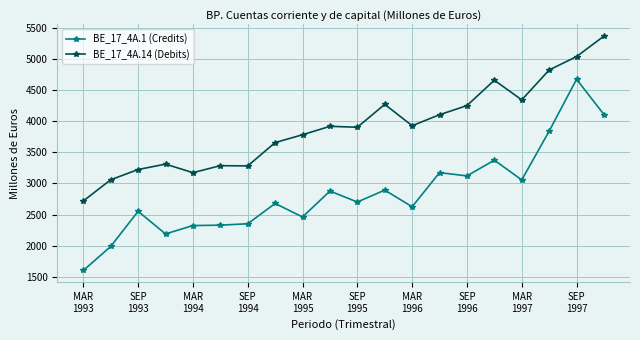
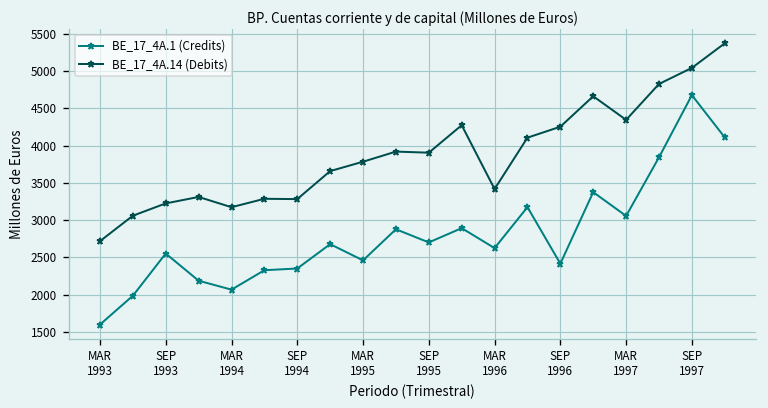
BE_17_4A.1 (Credits), MAR 1994: 2300 -> 2100
BE_17_4A.14 (Debits), MAR 1996: 3900 -> 3400
BE_17_4A.1 (Credits), SEP 1996: 3100 -> 2400
